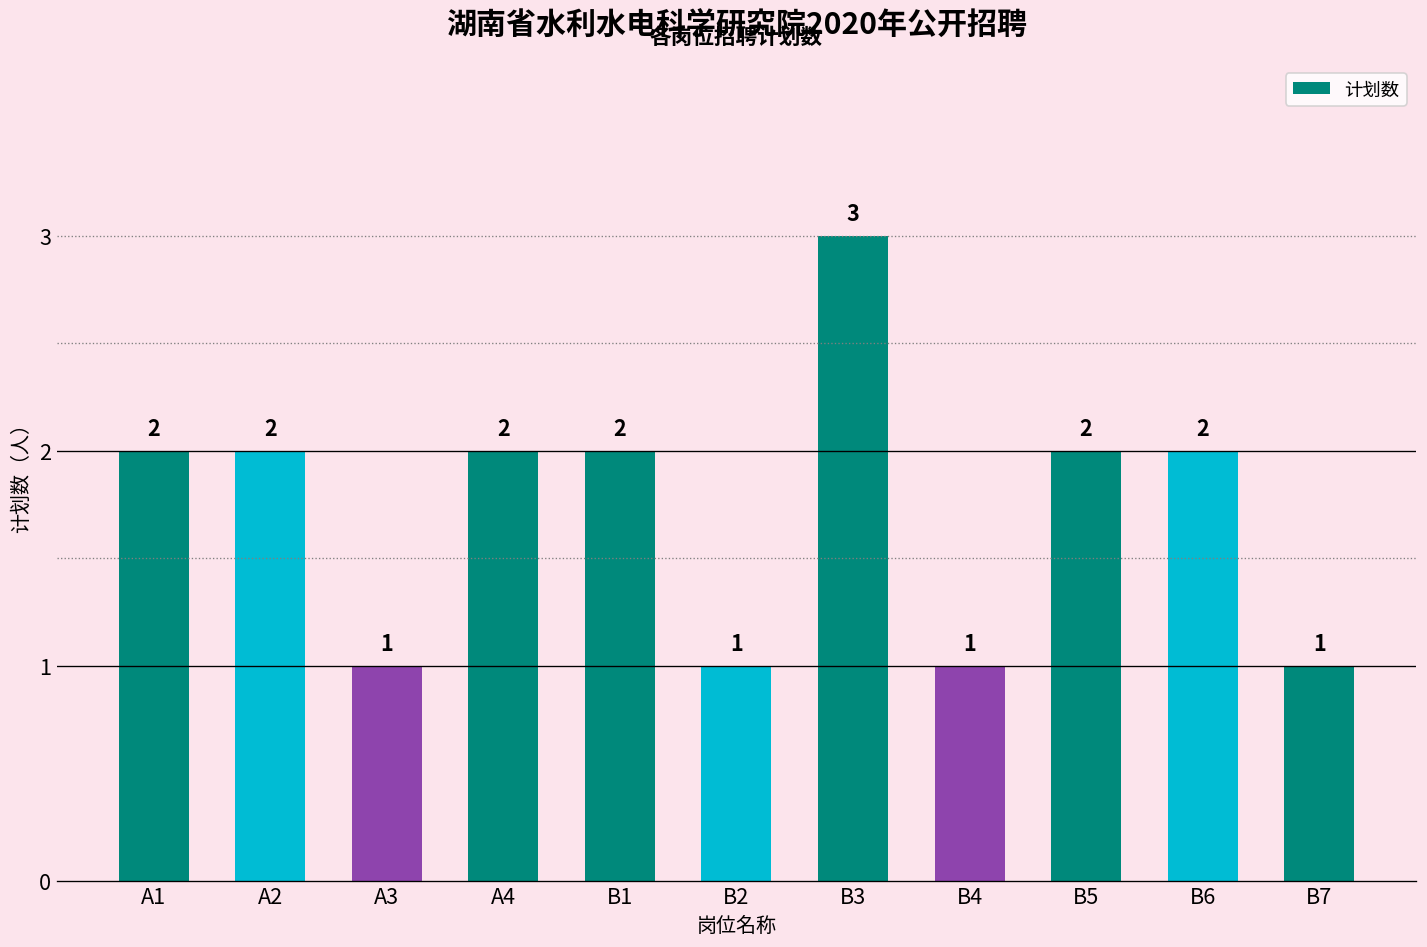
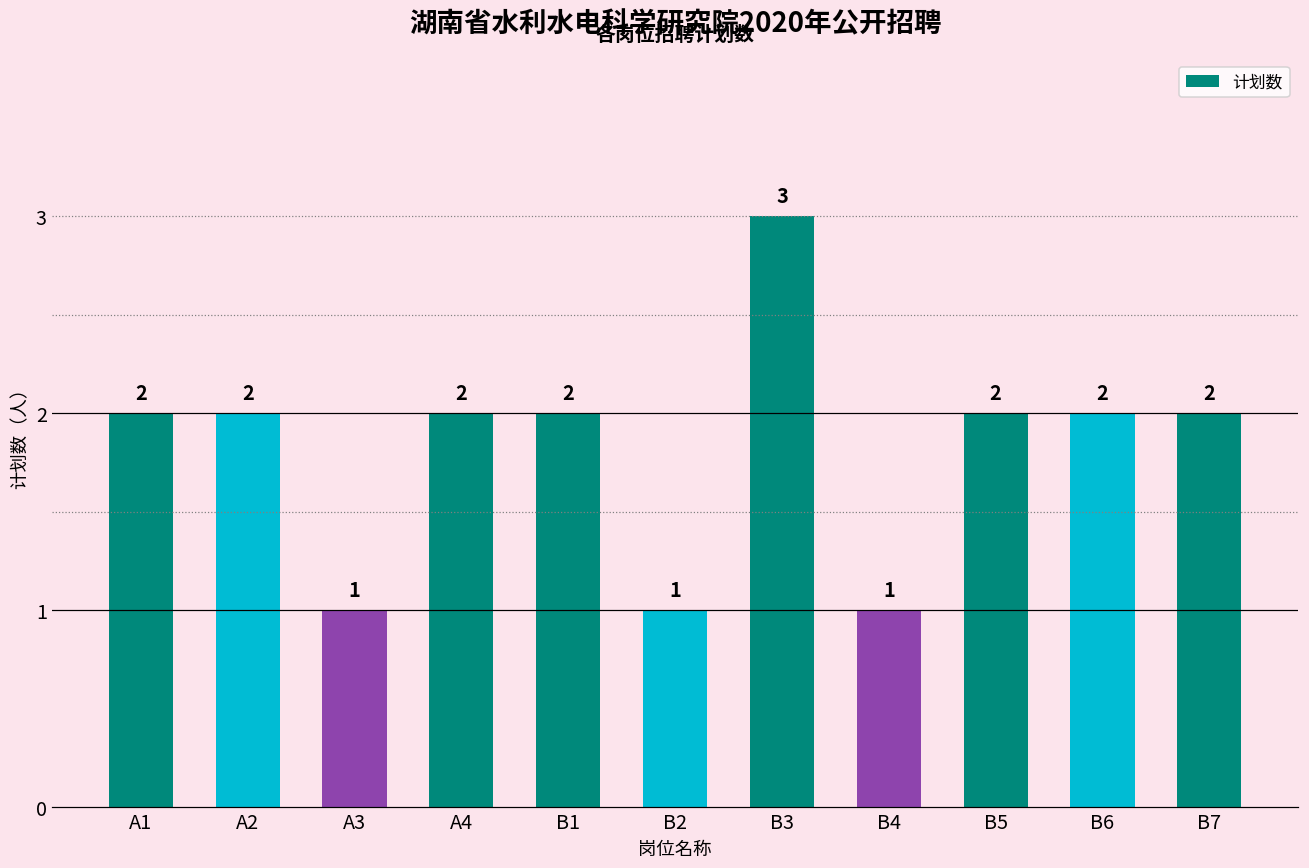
B7: 1 -> 2
